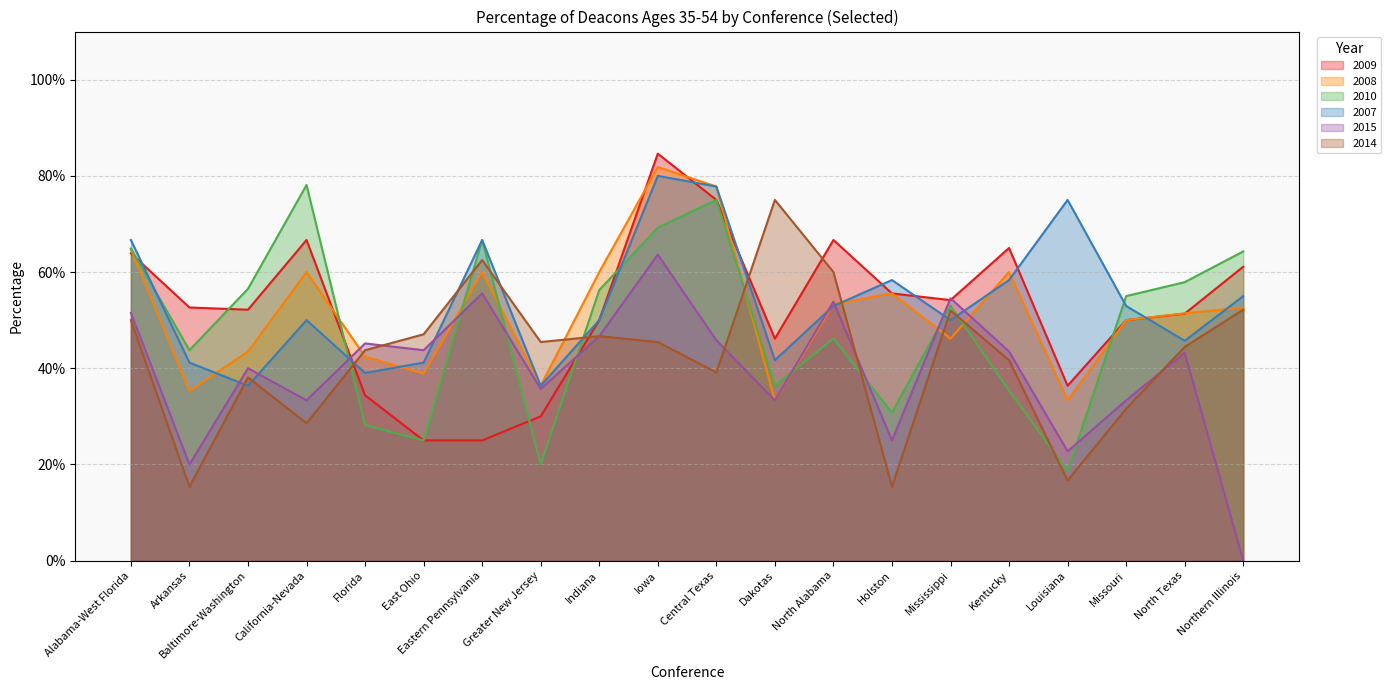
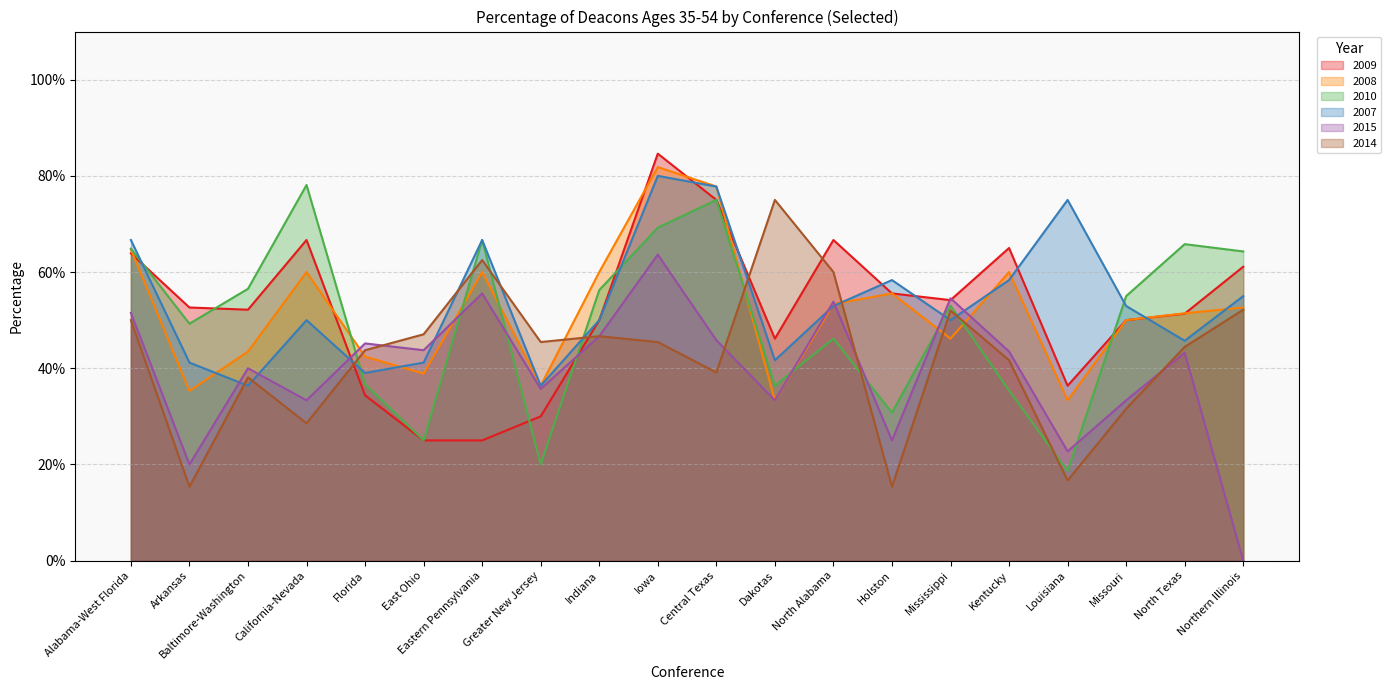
2010, Arkansas: 44% -> 49%
2010, Florida: 28% -> 37%
2010, North Texas: 58% -> 66%
